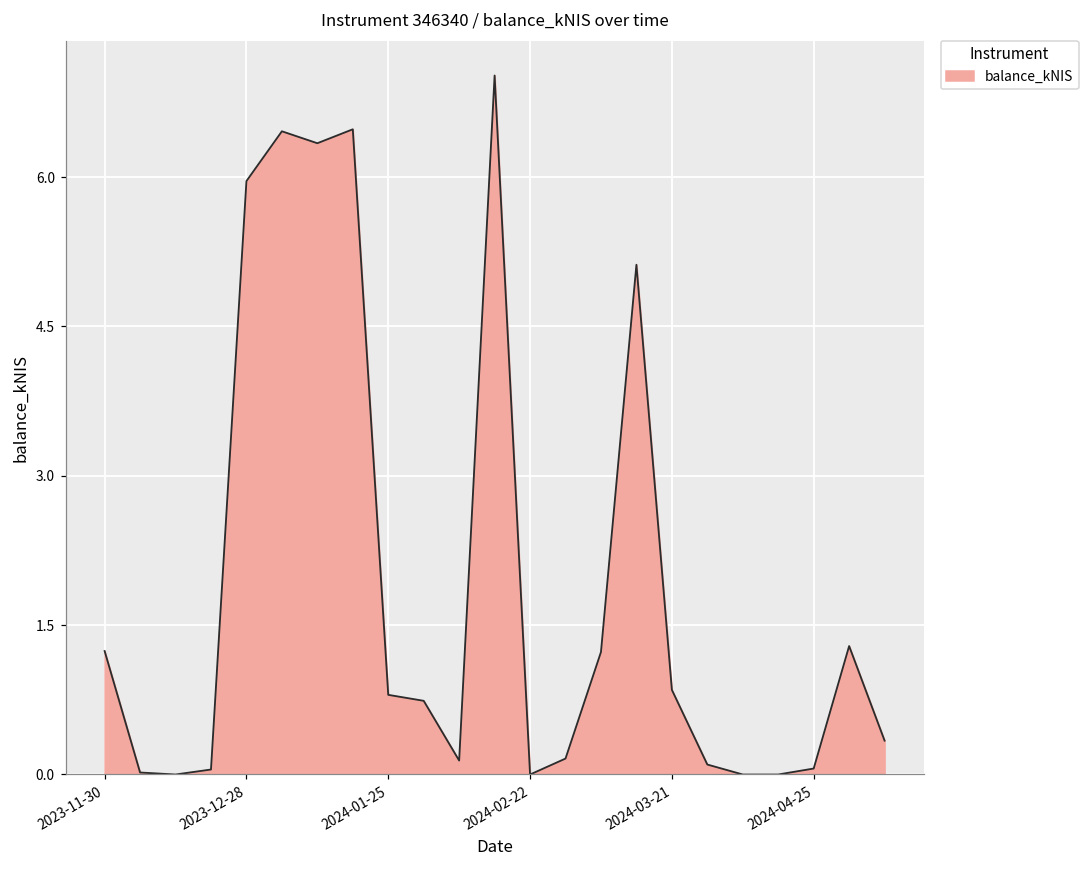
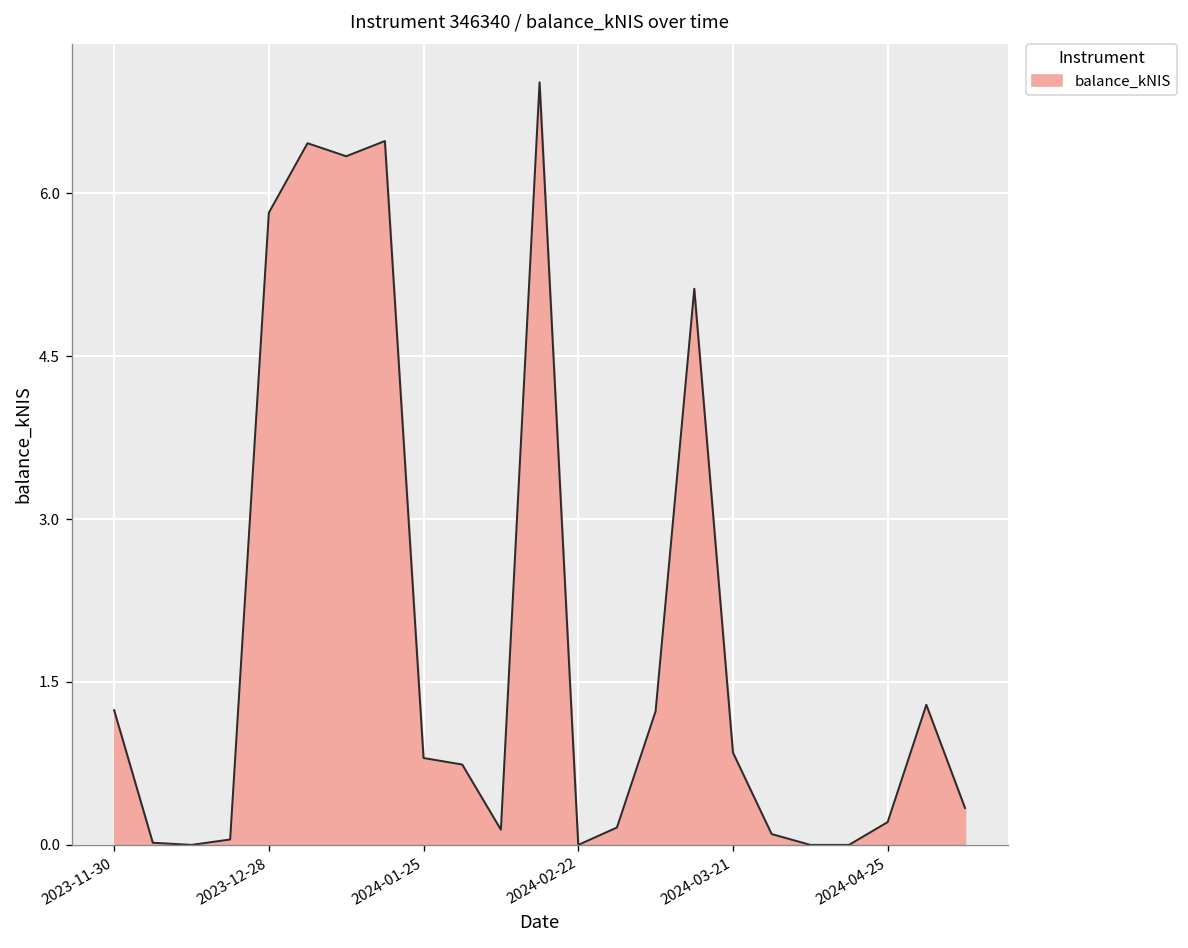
2023-12-28: 6.0 -> 5.8
2024-04-25: 0.1 -> 0.2
